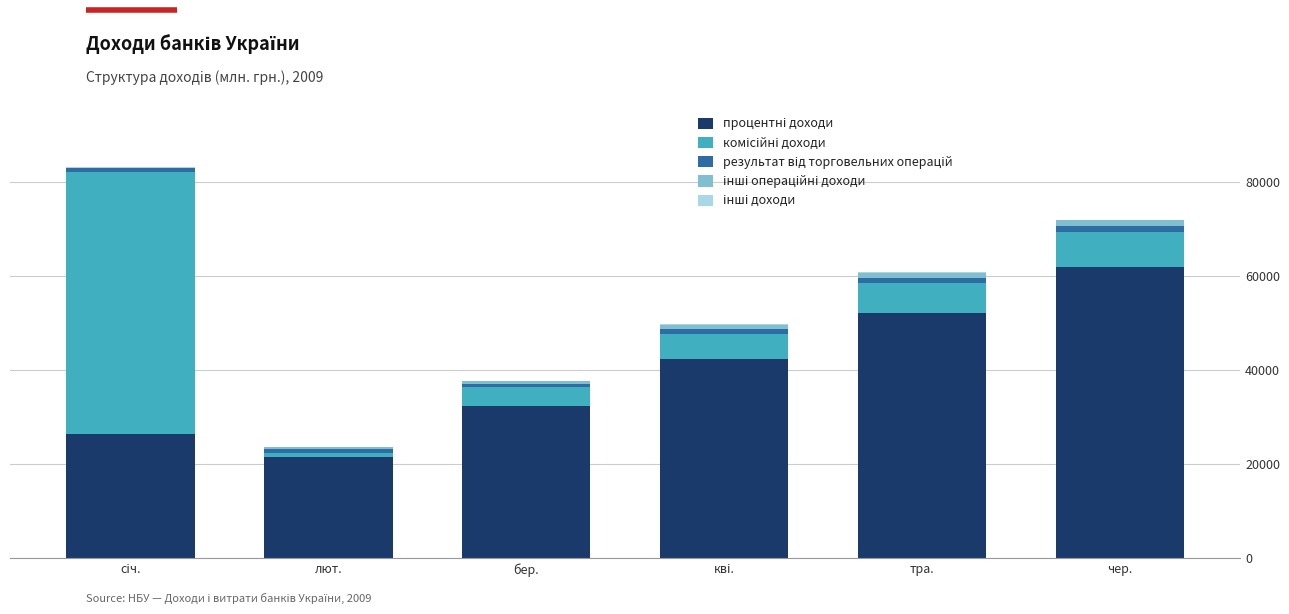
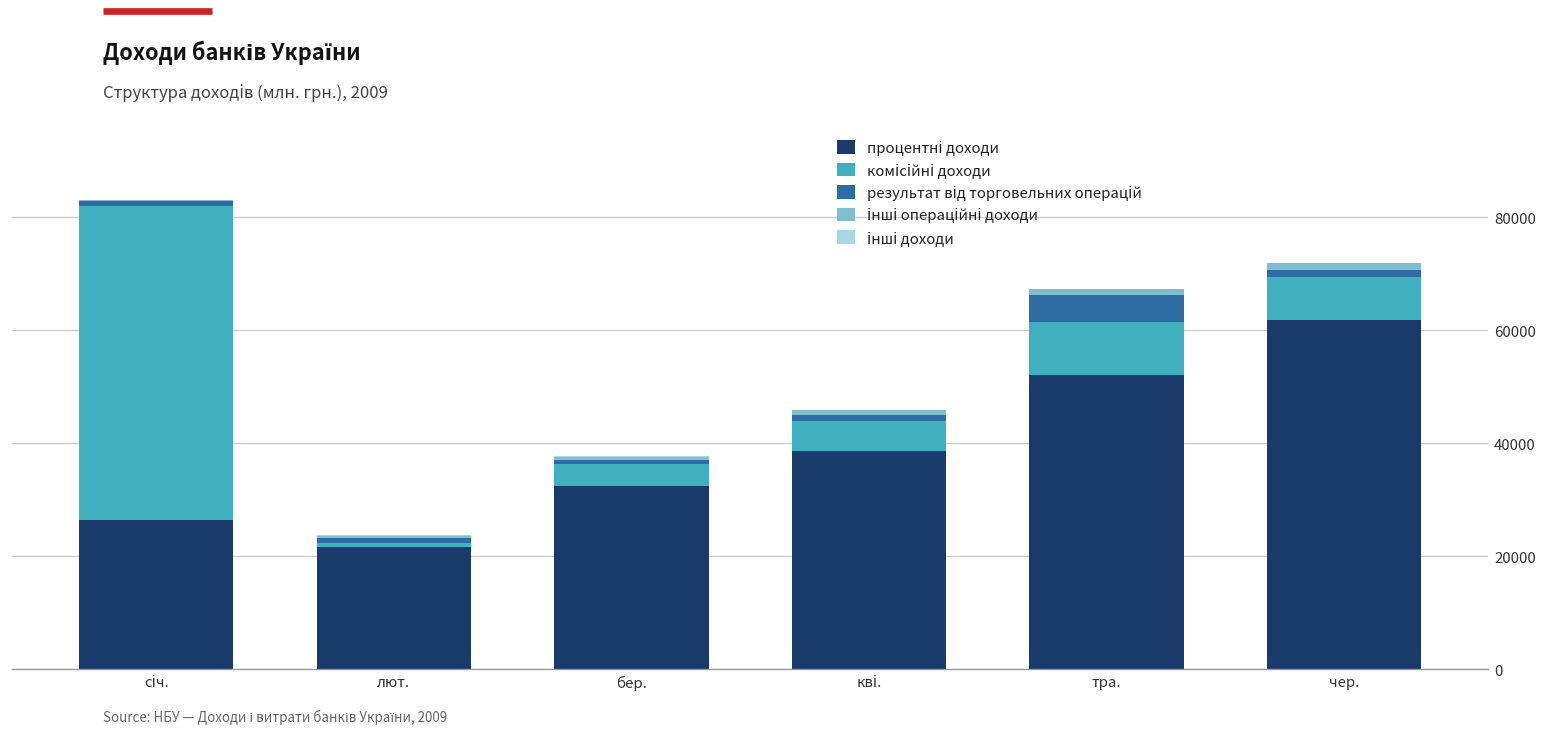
процентні доходи, кві.: 42000 -> 39000
комісійні доходи, тра.: 6000 -> 9000
результат від торговельних операцій, тра.: 1000 -> 5000
